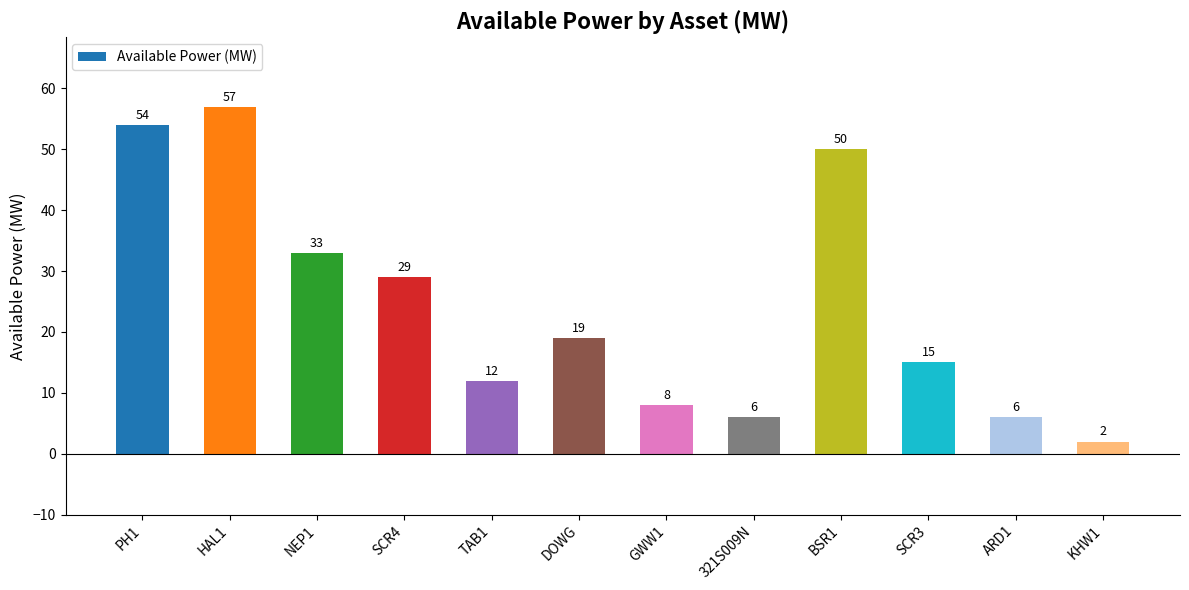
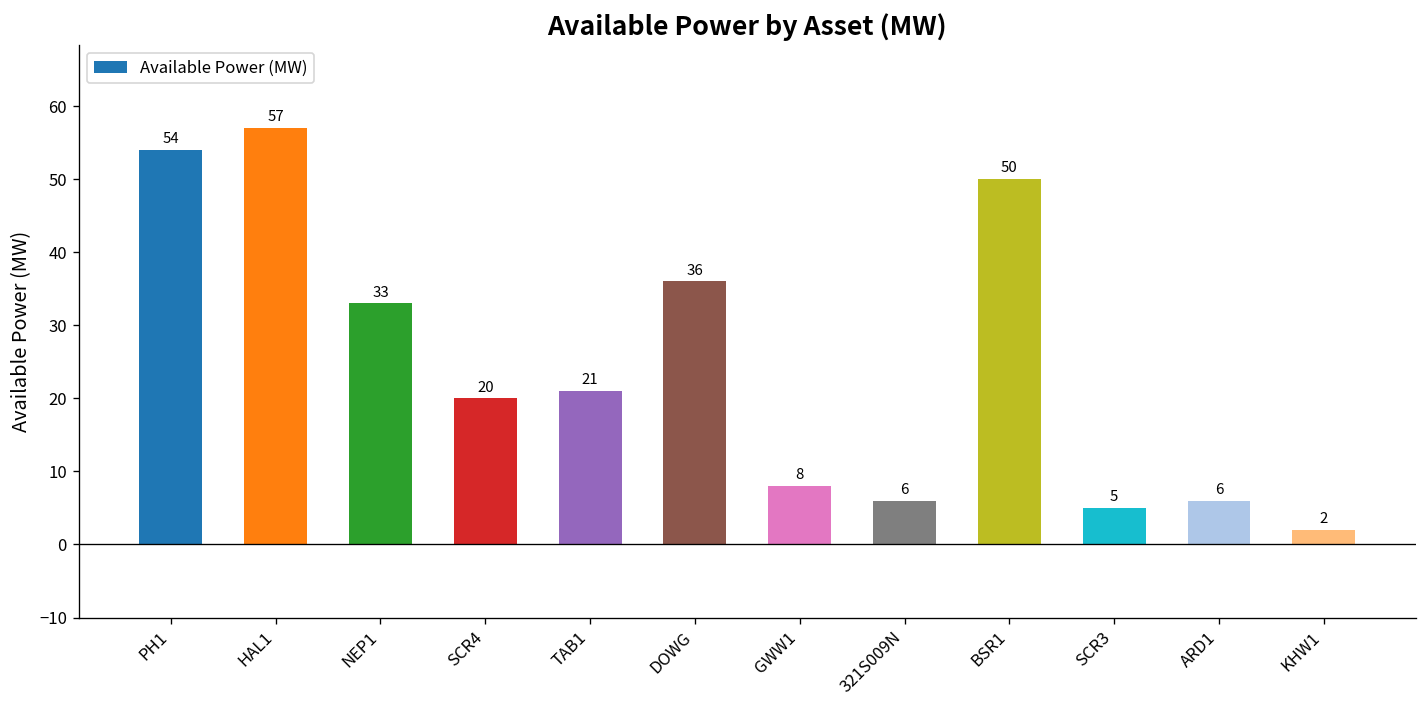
SCR4: 29 -> 20
TAB1: 12 -> 21
DOWG: 19 -> 36
SCR3: 15 -> 5
